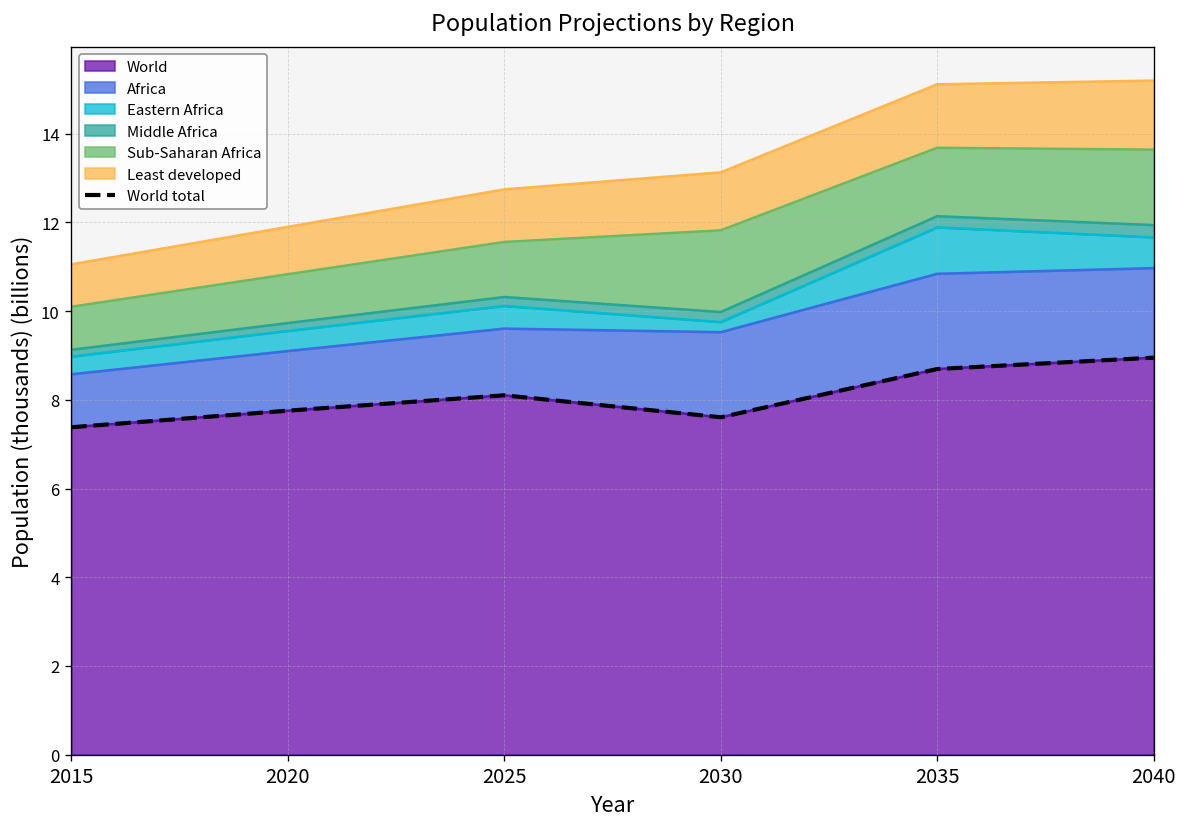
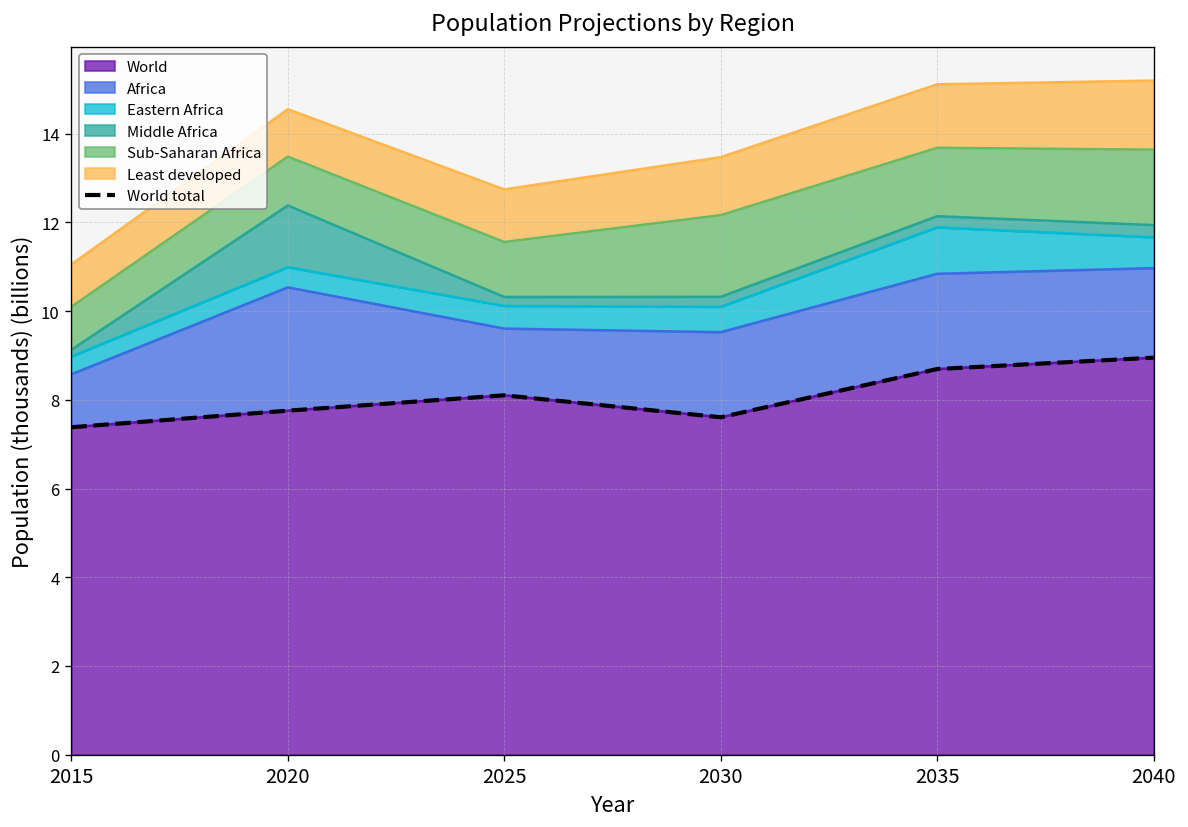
Africa, 2020: 1.3 -> 2.8
Middle Africa, 2020: 0.2 -> 1.4
Eastern Africa, 2030: 0.2 -> 0.6
